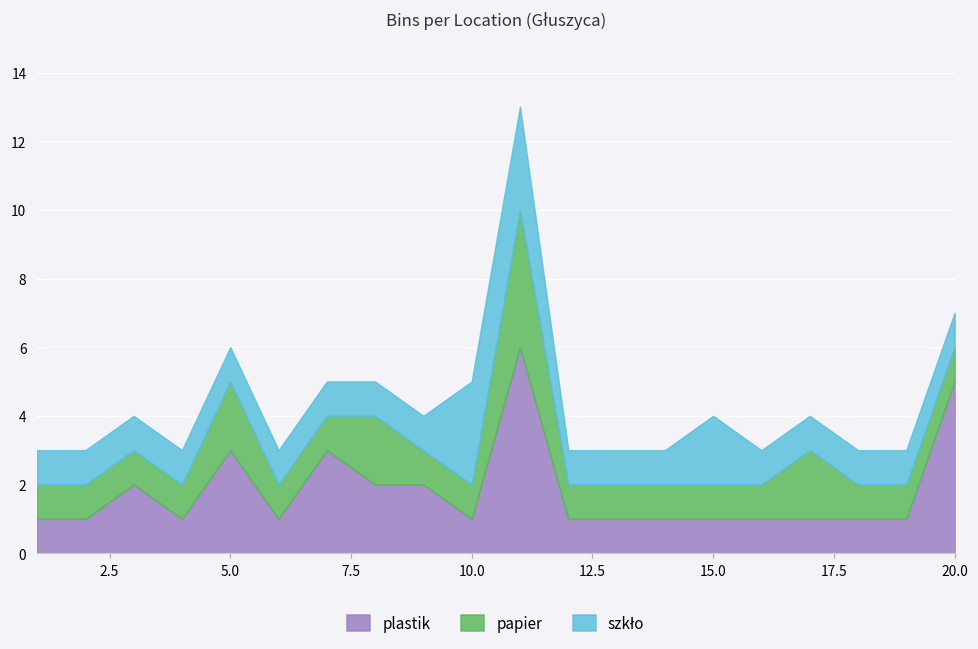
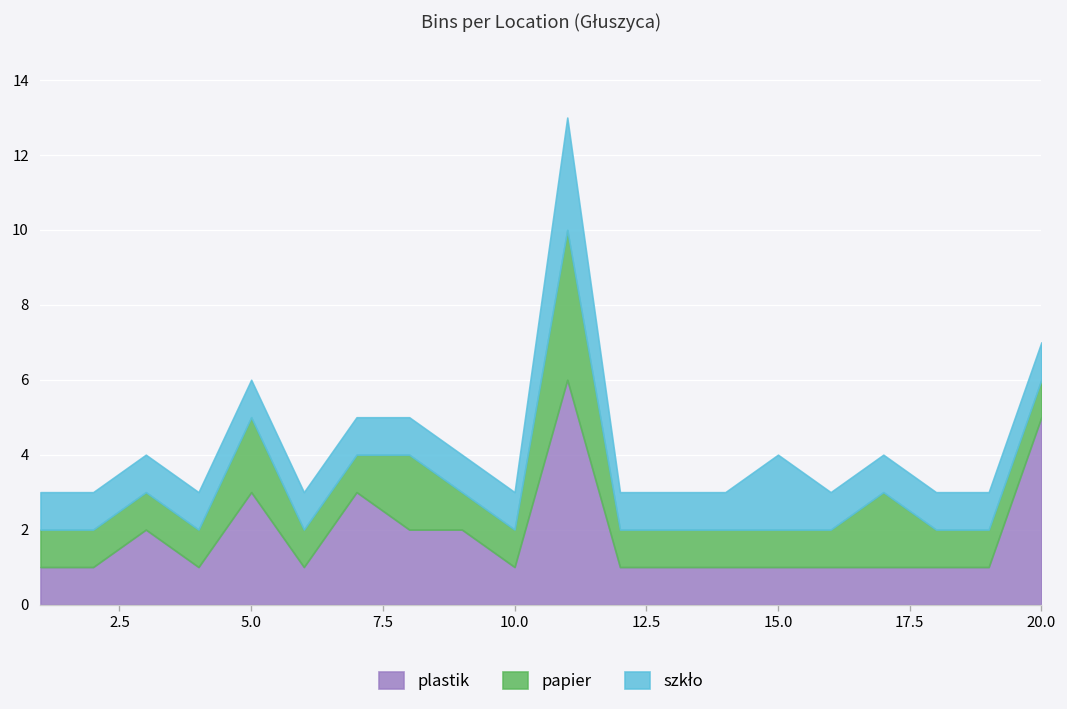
szkło, 10.0: 3 -> 1
